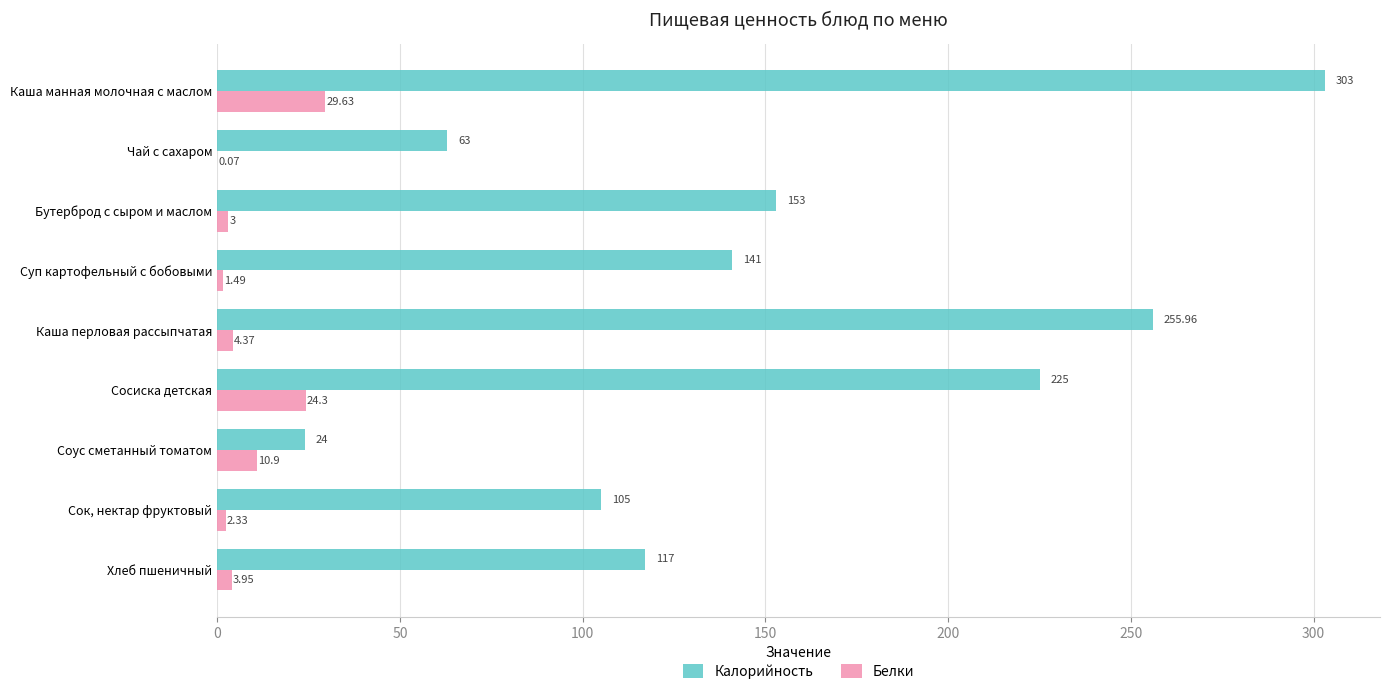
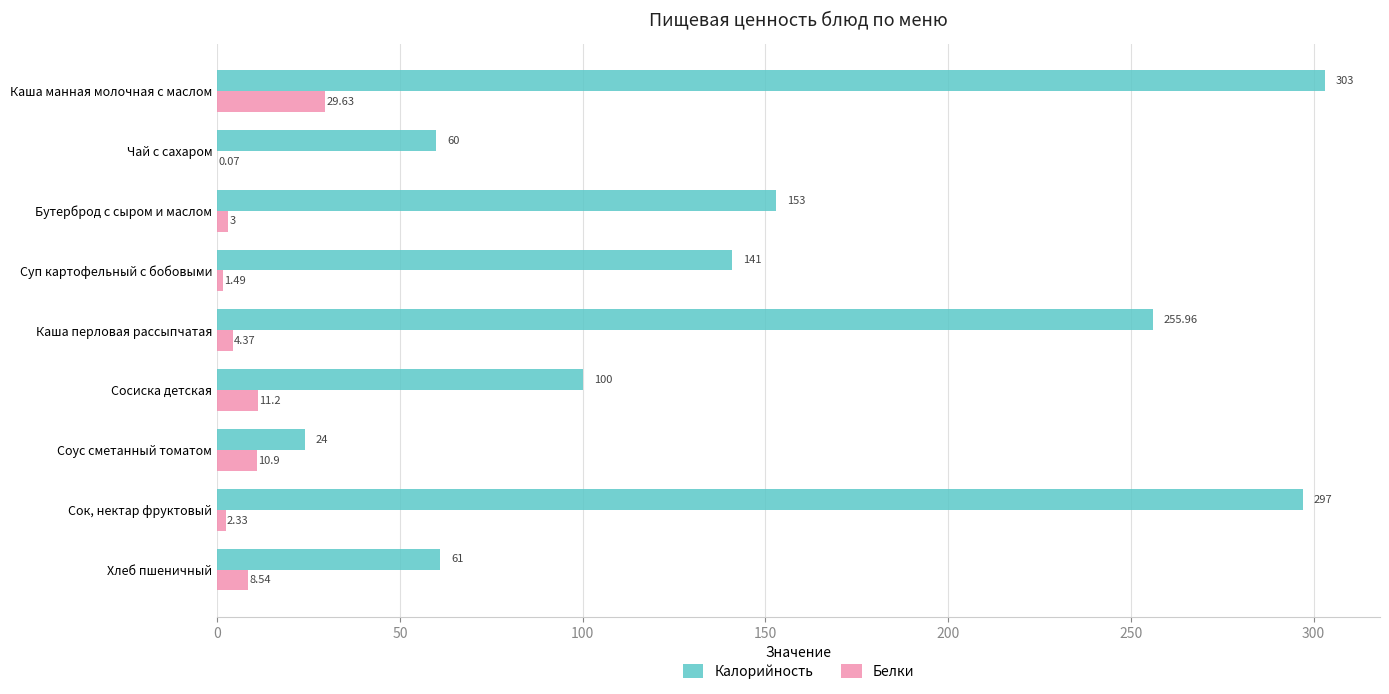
Калорийность, Чай с сахаром: 63 -> 60
Калорийность, Сосиска детская: 225 -> 100
Белки, Сосиска детская: 24.3 -> 11.2
Калорийность, Сок, нектар фруктовый: 105 -> 297
Калорийность, Хлеб пшеничный: 117 -> 61
Белки, Хлеб пшеничный: 3.95 -> 8.54
